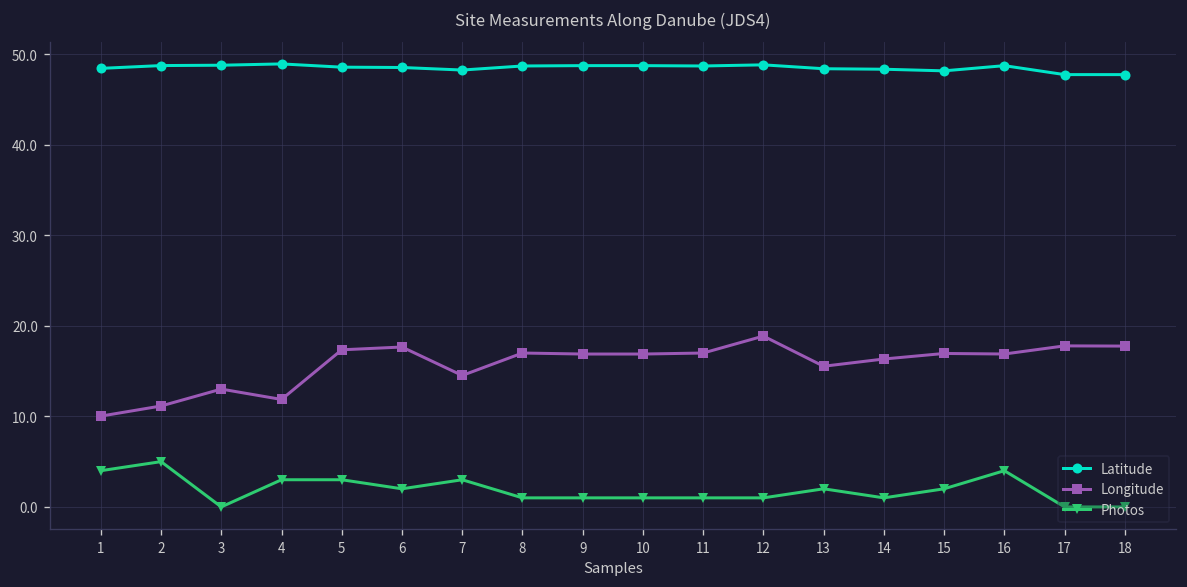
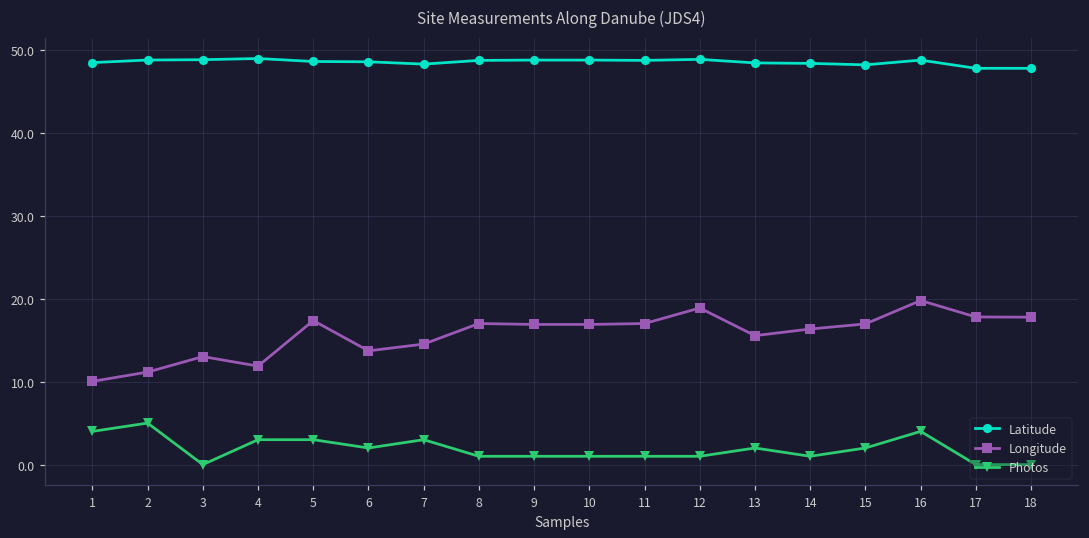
Longitude, 6: 18 -> 14
Longitude, 16: 17 -> 20
